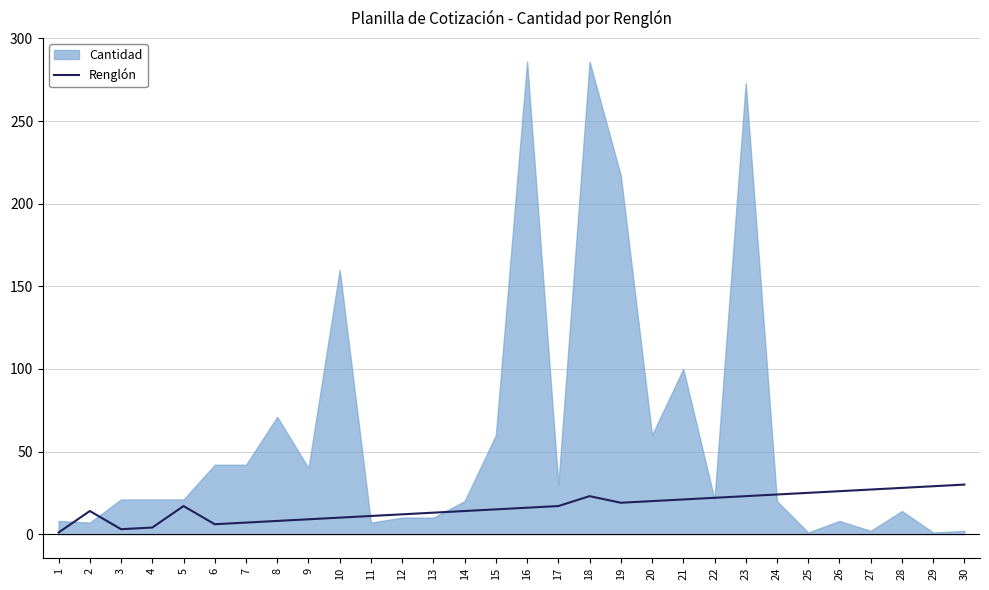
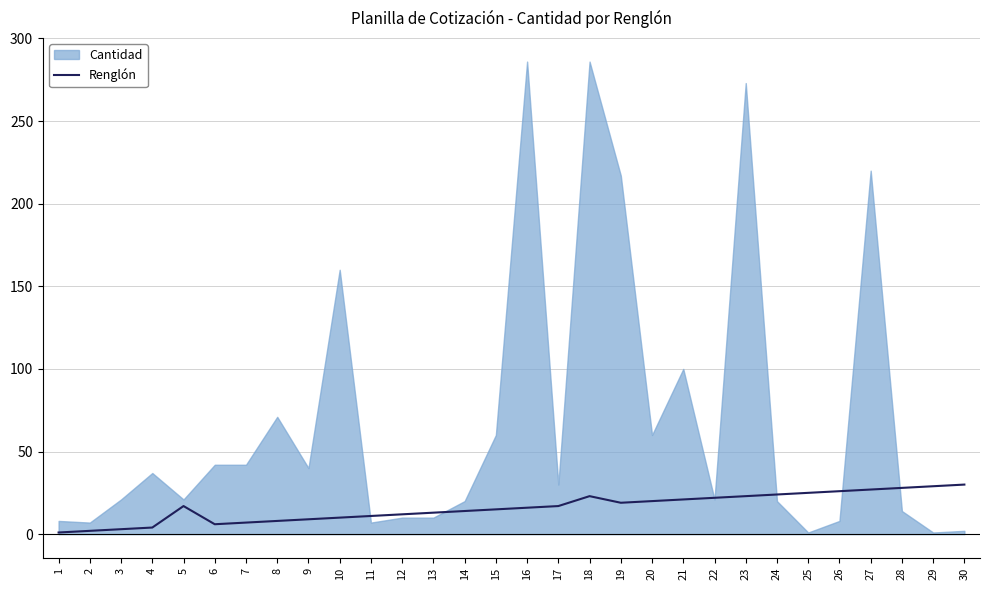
Renglón, 2: 14 -> 2
Cantidad, 4: 21 -> 37
Cantidad, 27: 2 -> 220
